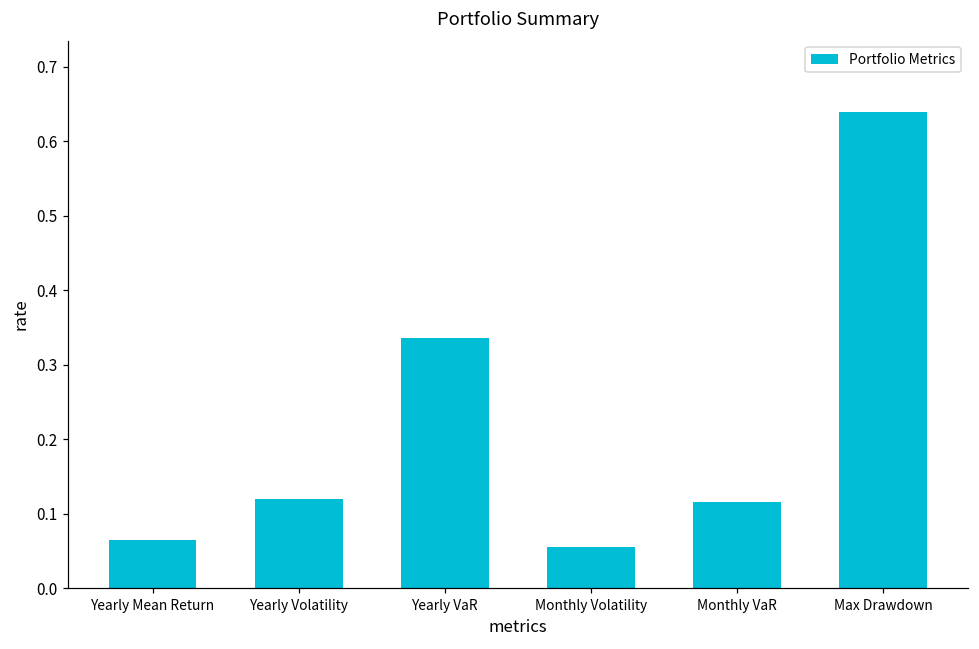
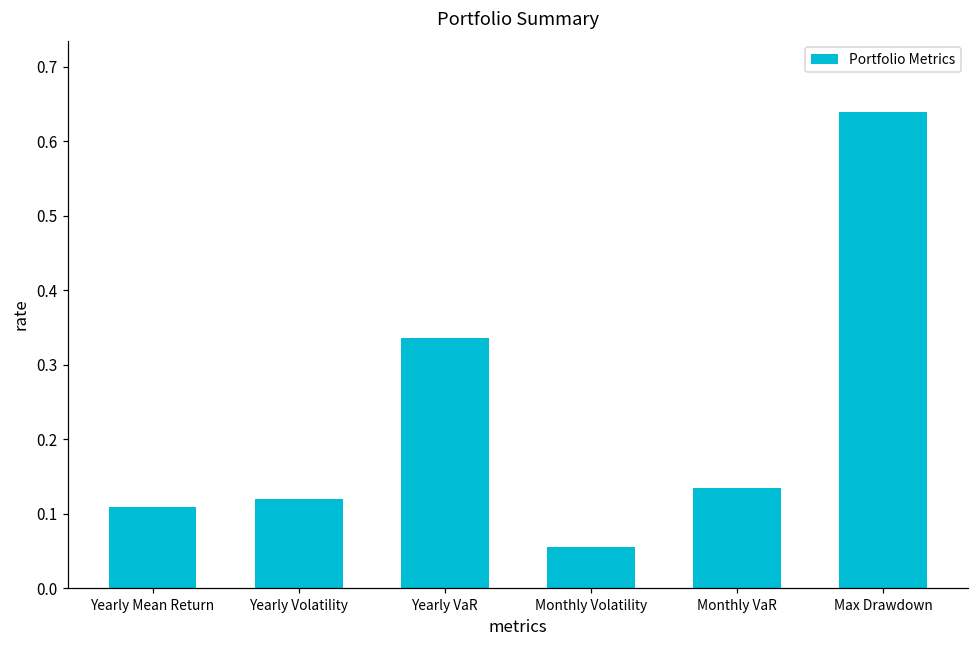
Yearly Mean Return: 0.06 -> 0.11
Monthly VaR: 0.12 -> 0.13
